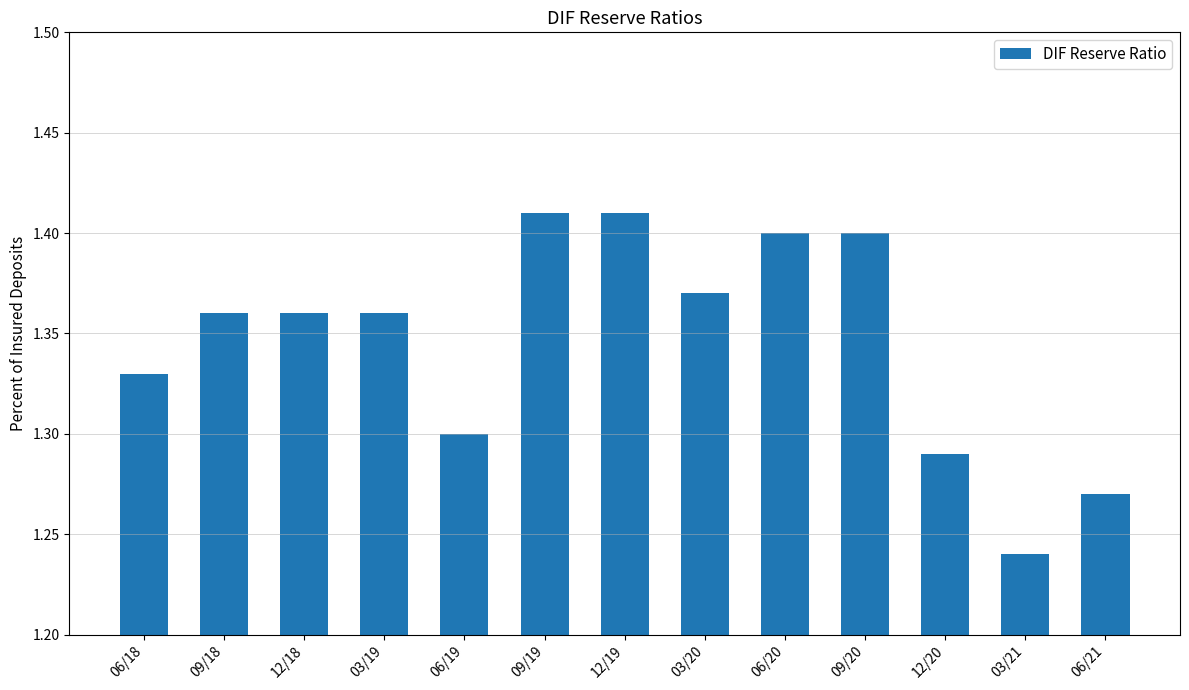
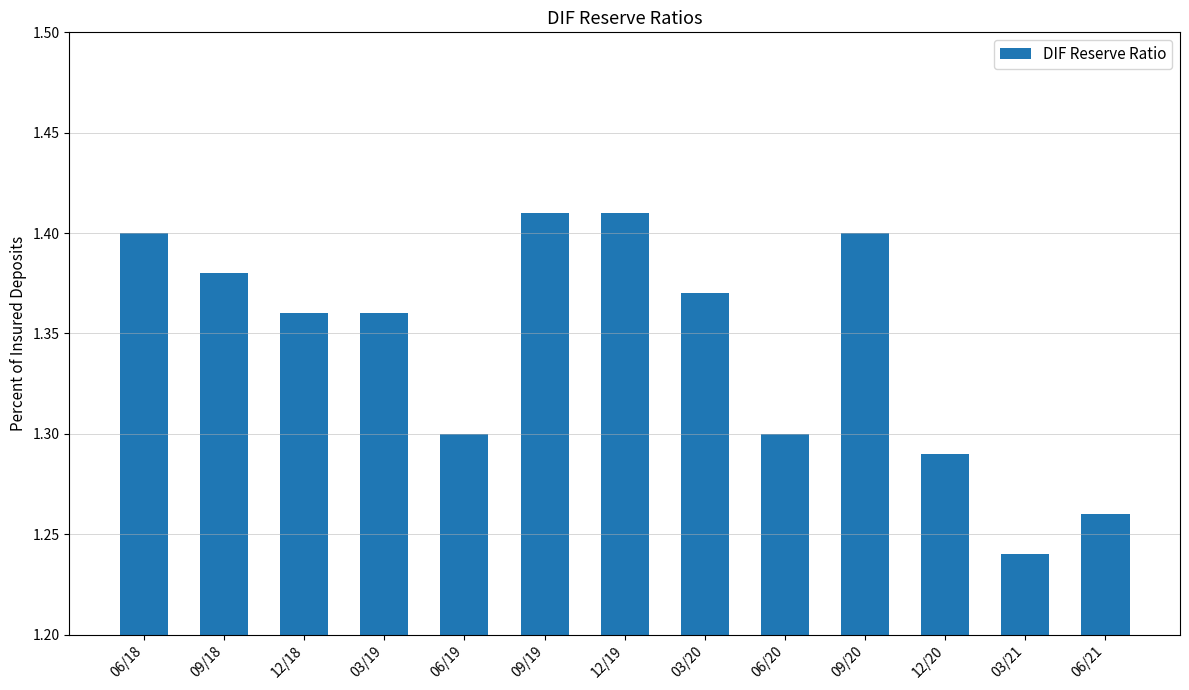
06/18: 1.33 -> 1.40
09/18: 1.36 -> 1.38
06/20: 1.4 -> 1.3
06/21: 1.27 -> 1.26
